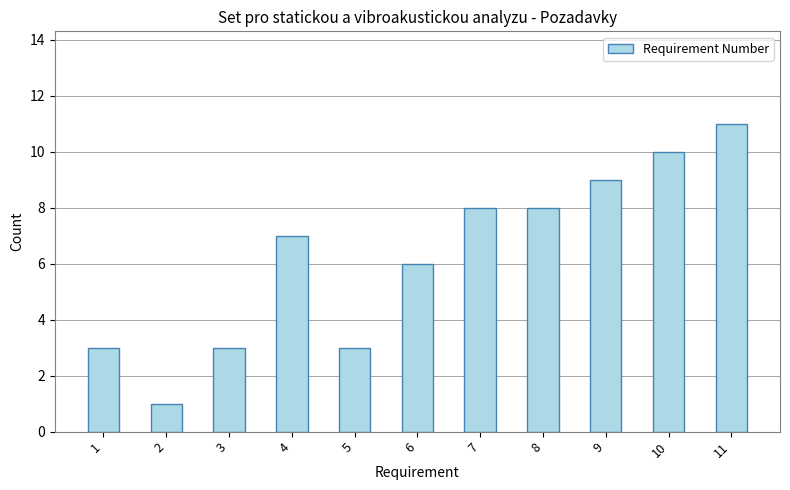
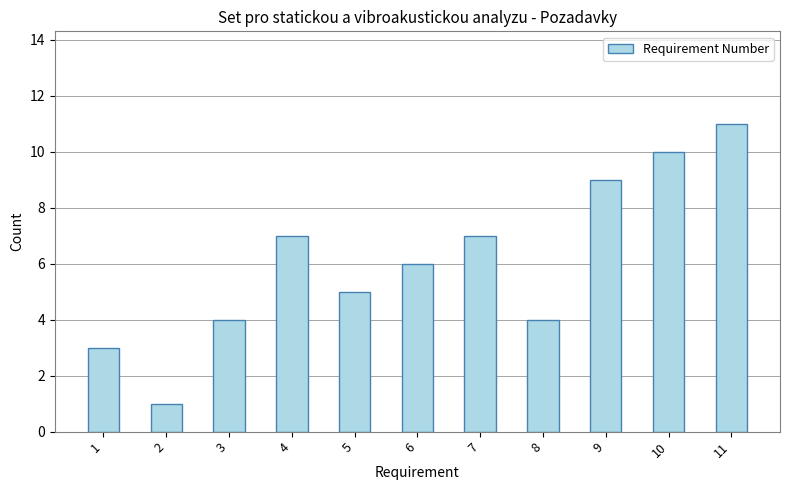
3: 3 -> 4
5: 3 -> 5
7: 8 -> 7
8: 8 -> 4
